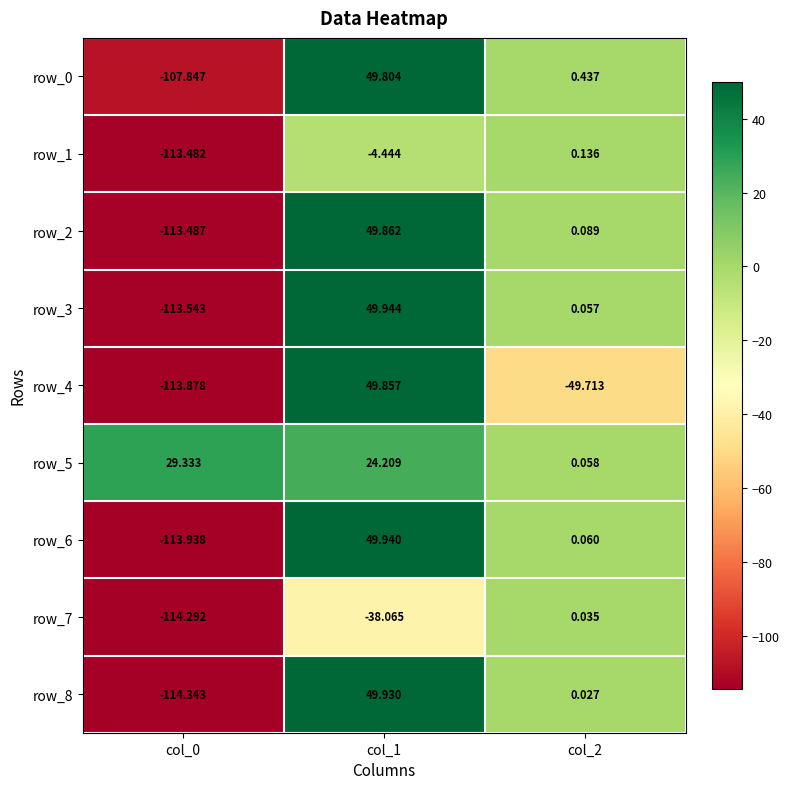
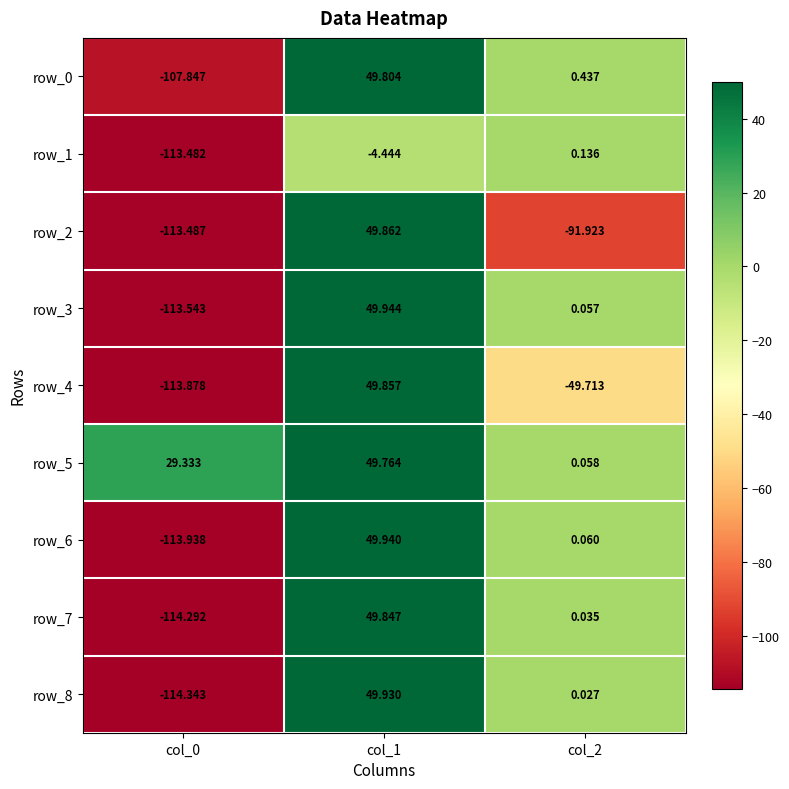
row_2, col_2: 0.089 -> -91.923
row_5, col_1: 24.209 -> 49.764
row_7, col_1: -38.065 -> 49.847
